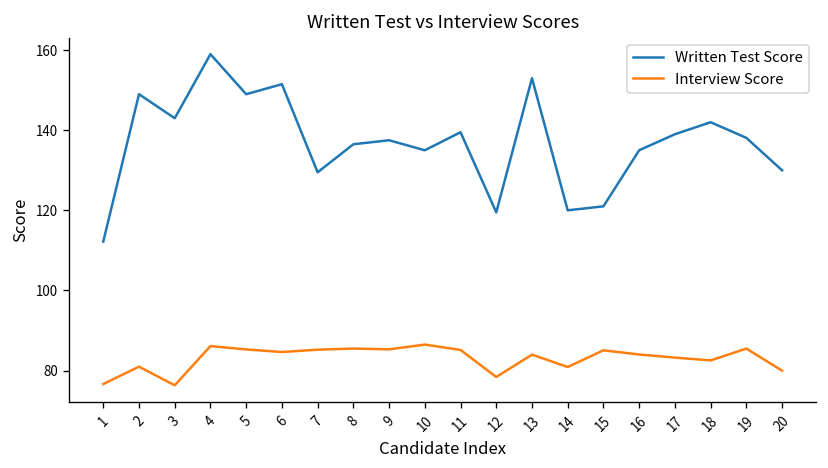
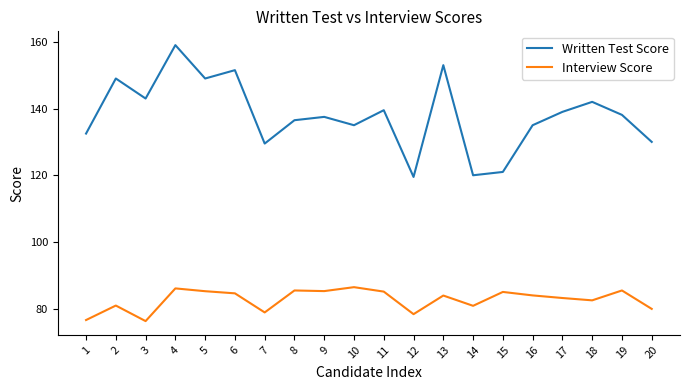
Written Test Score, 1: 112 -> 133
Interview Score, 7: 85 -> 79
